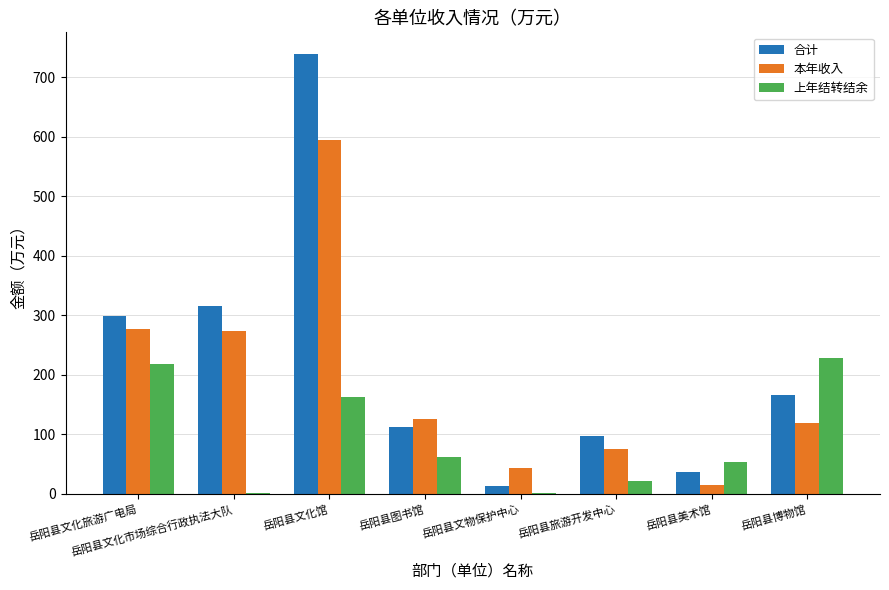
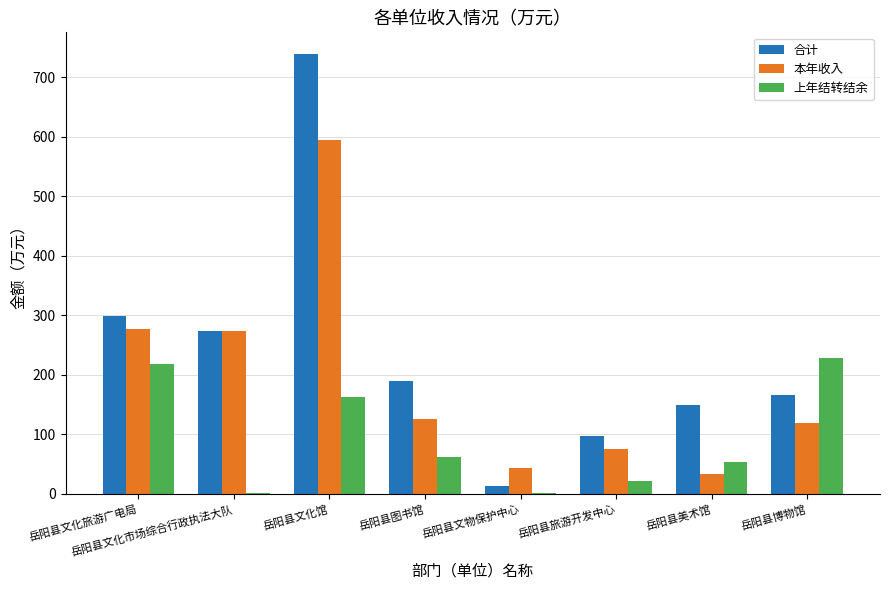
合计, 岳阳县文化市场综合行政执法大队: 320 -> 270
合计, 岳阳县图书馆: 110 -> 190
合计, 岳阳县美术馆: 40 -> 150
本年收入, 岳阳县美术馆: 20 -> 30
